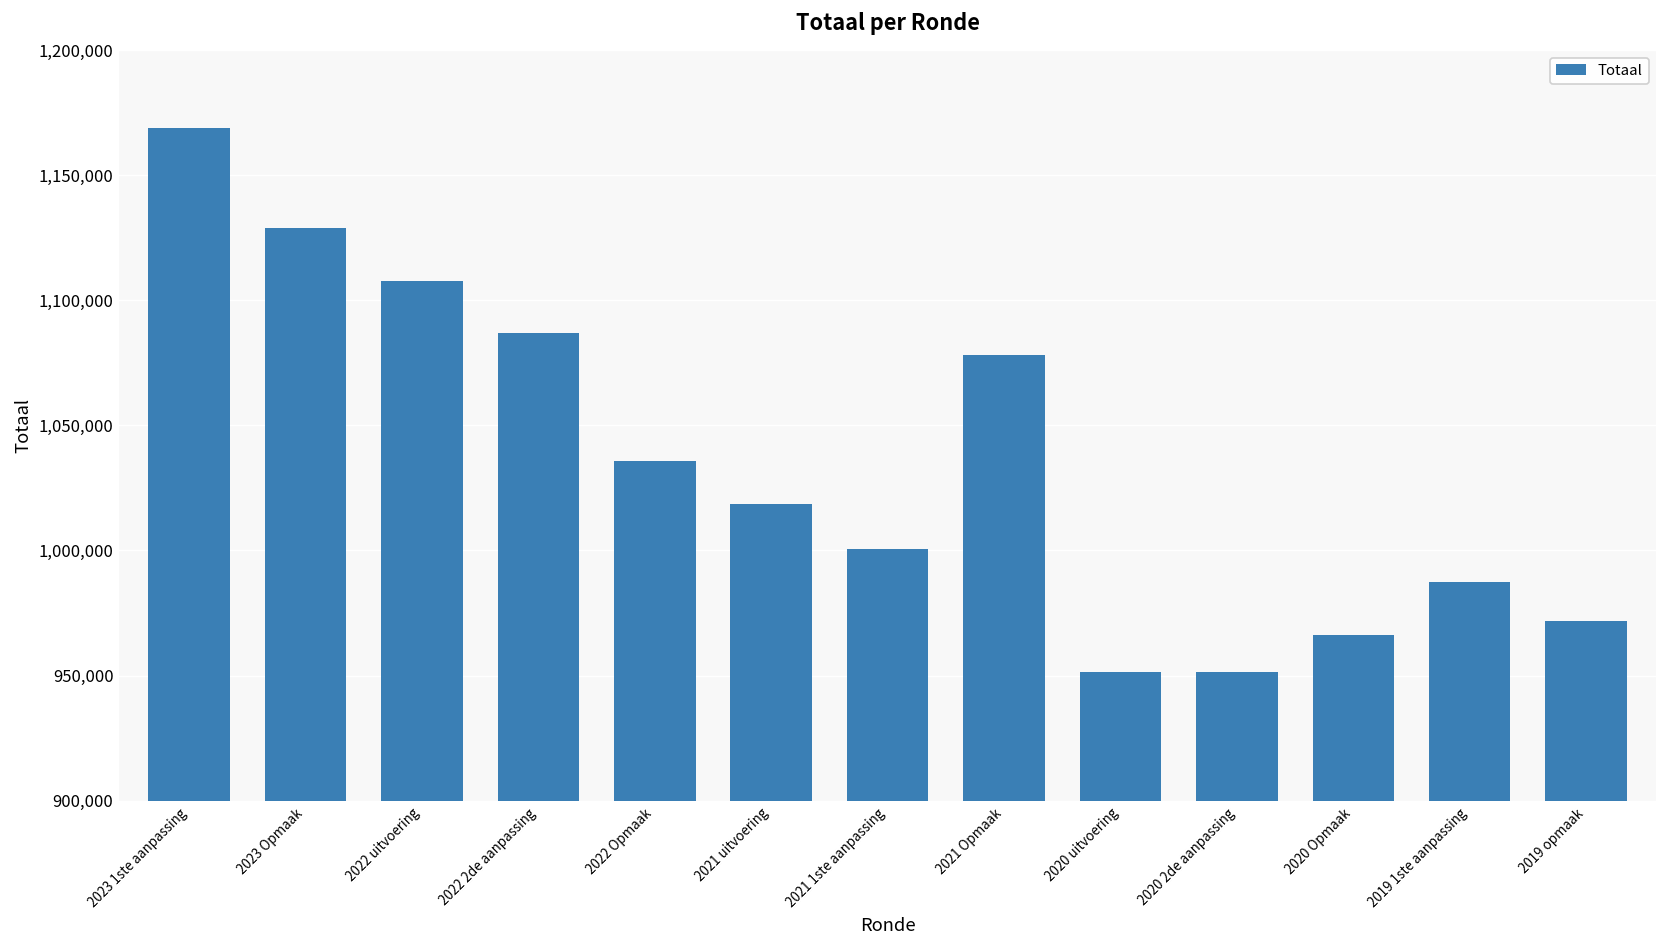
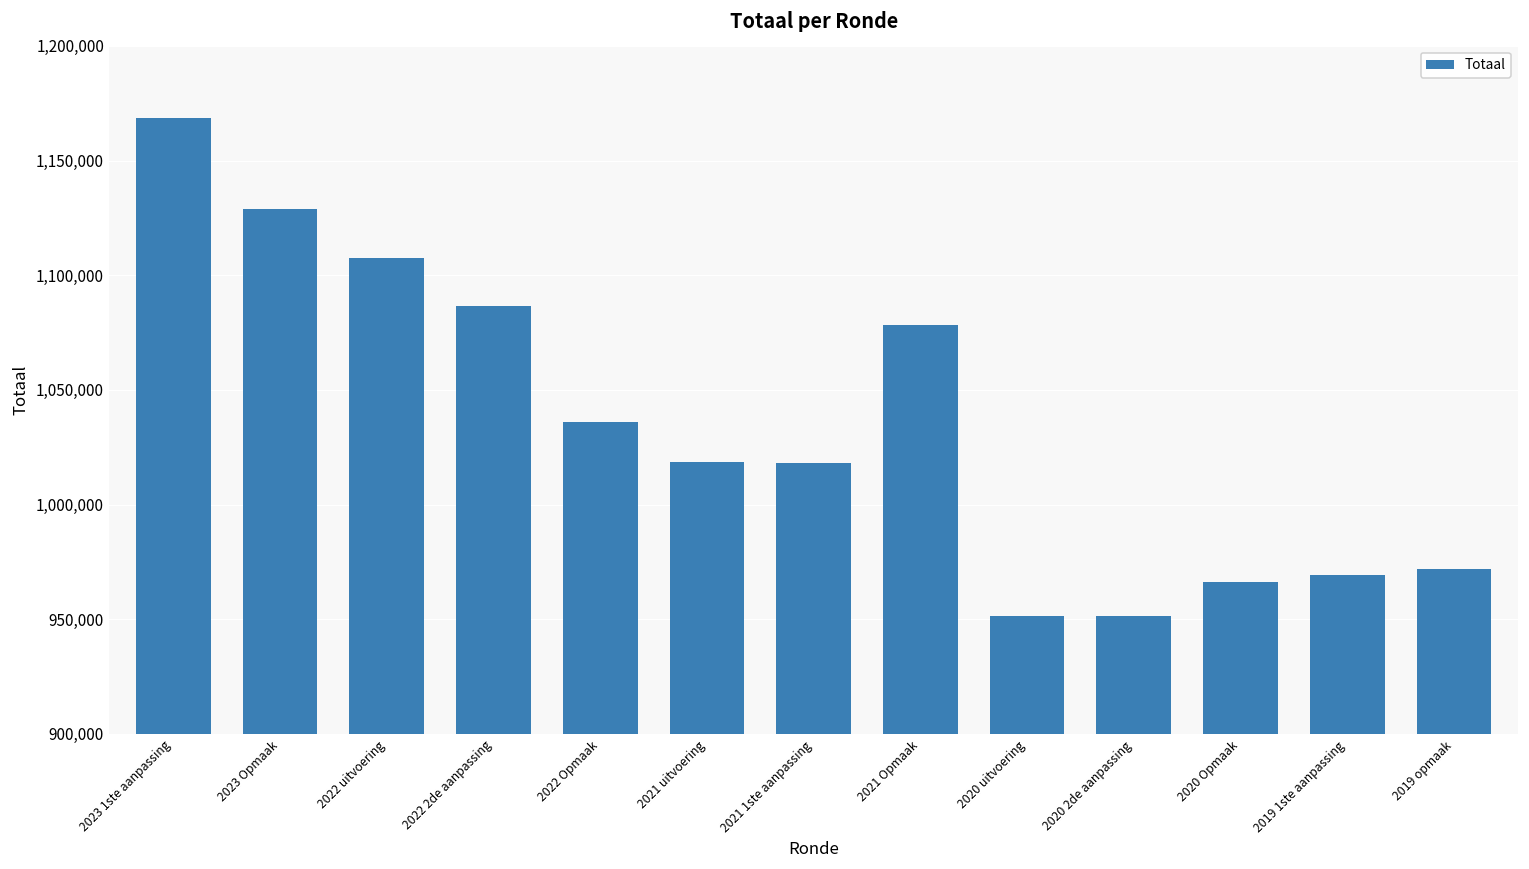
2021 1ste aanpassing: 1,001,000 -> 1,018,000
2019 1ste aanpassing: 987,000 -> 969,000
